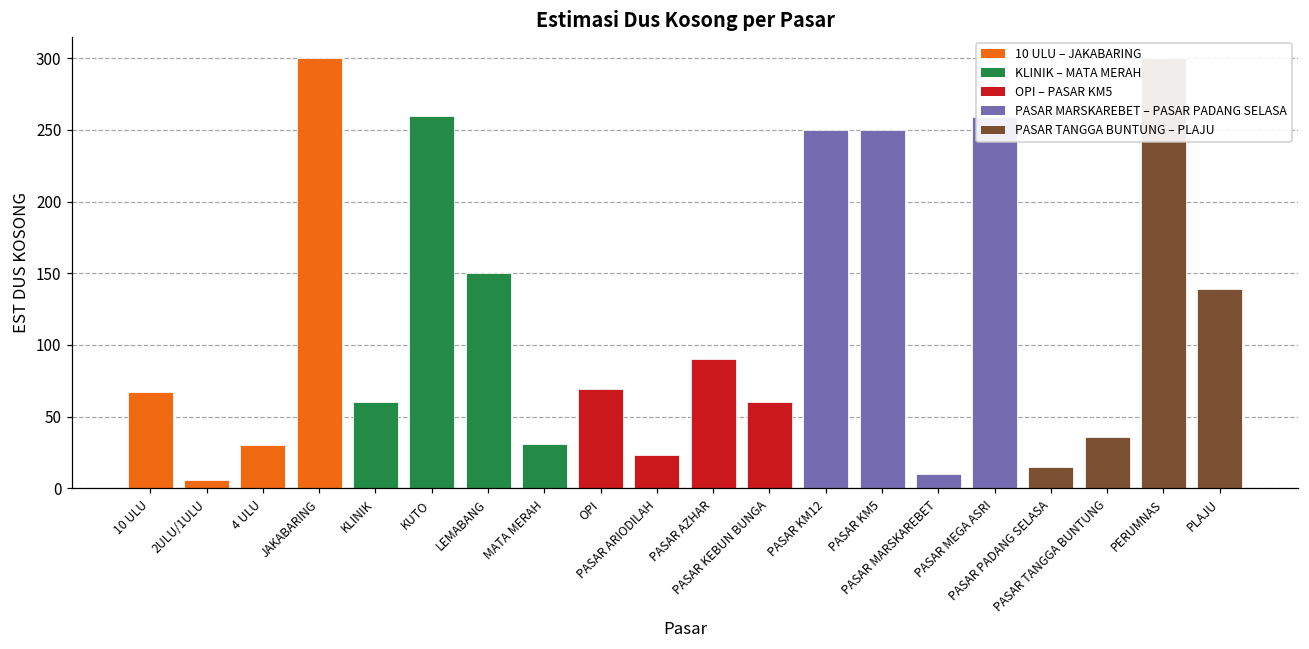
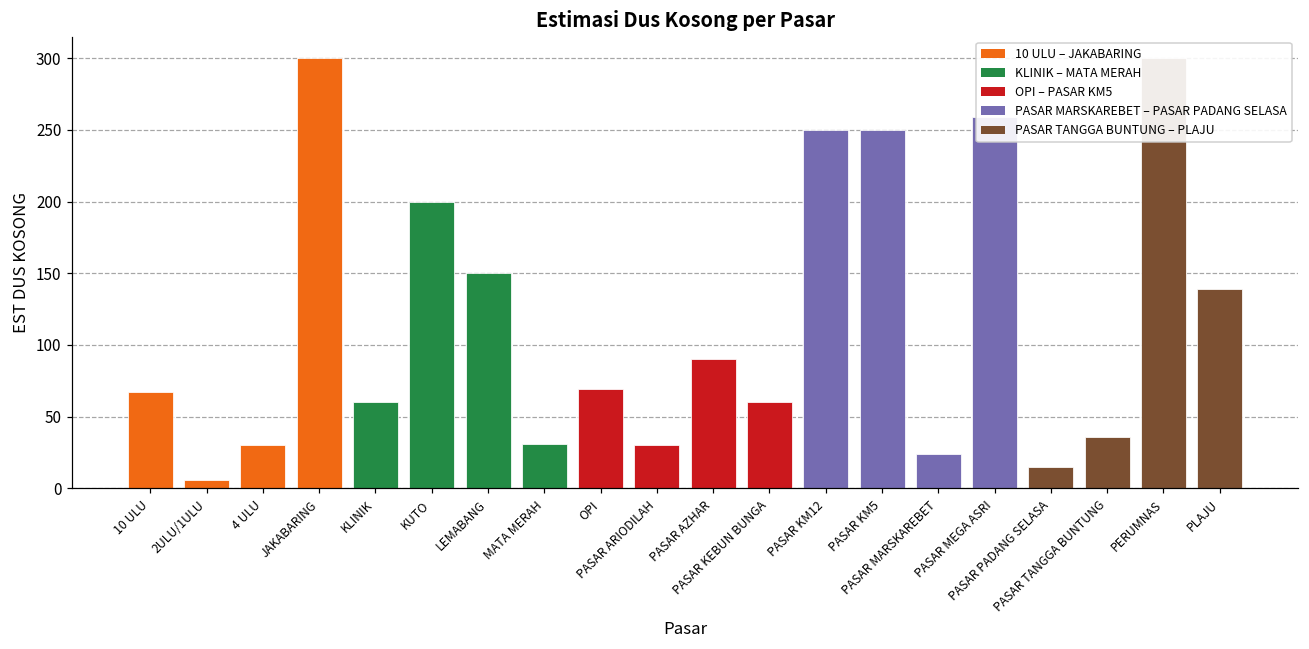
KUTO: 260 -> 200
PASAR ARIODILAH: 23 -> 30
PASAR MARSKAREBET: 10 -> 24
